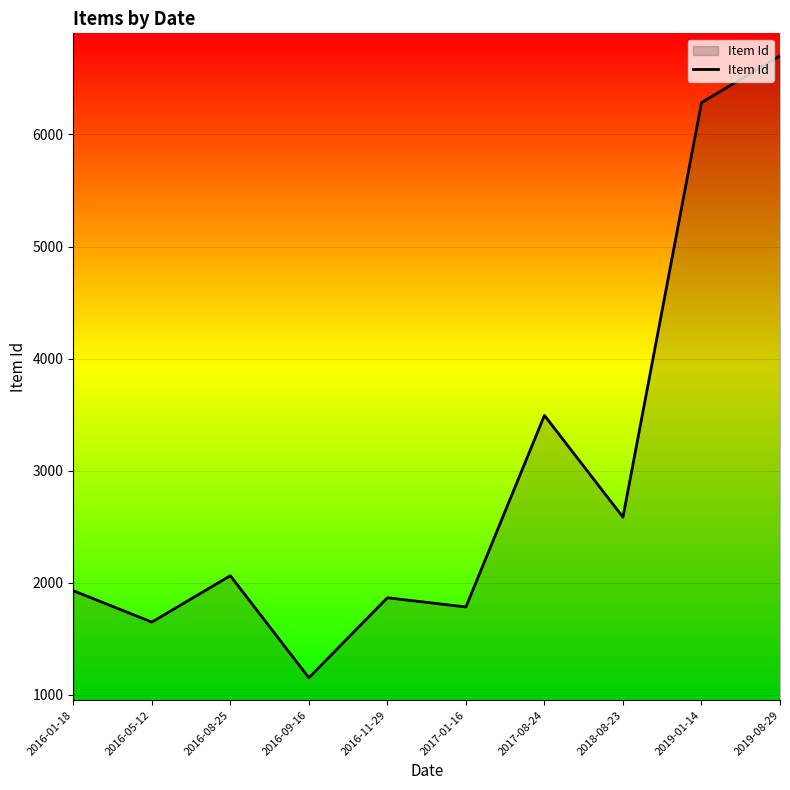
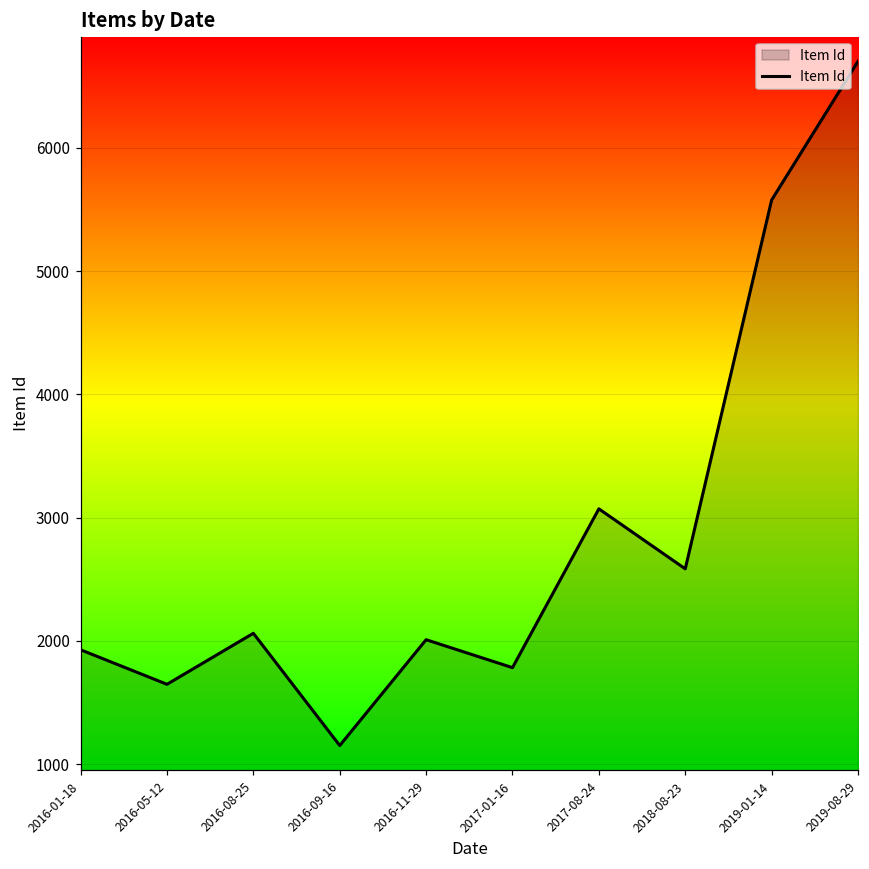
2016-11-29: 1860 -> 2010
2017-08-24: 3490 -> 3070
2019-01-14: 6280 -> 5580
